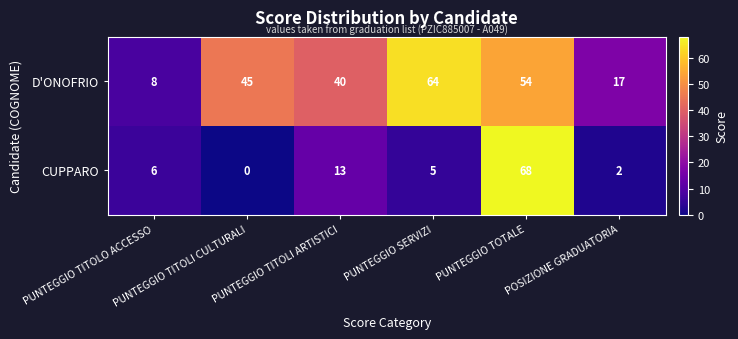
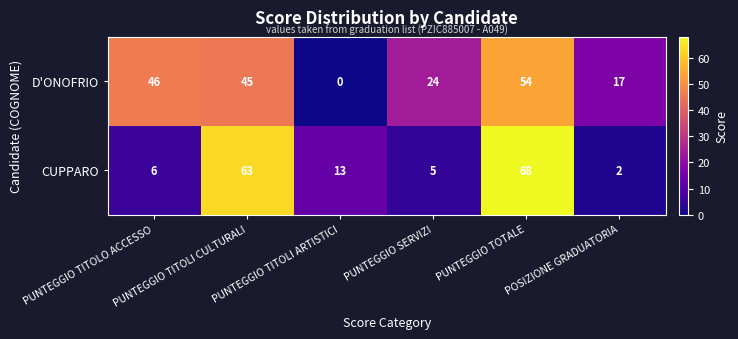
D'ONOFRIO, PUNTEGGIO TITOLO ACCESSO: 8 -> 46
D'ONOFRIO, PUNTEGGIO TITOLI ARTISTICI: 40 -> 0
D'ONOFRIO, PUNTEGGIO SERVIZI: 64 -> 24
CUPPARO, PUNTEGGIO TITOLI CULTURALI: 0 -> 63
